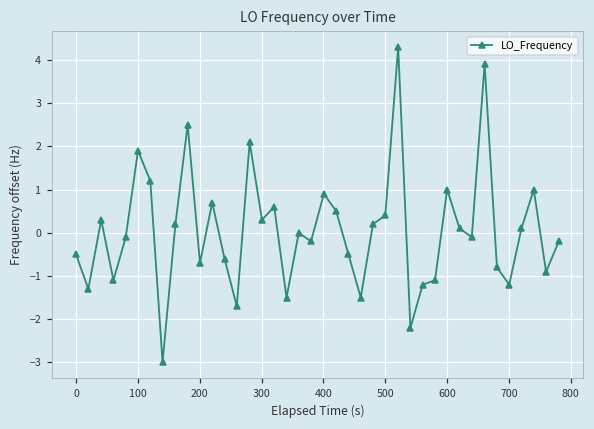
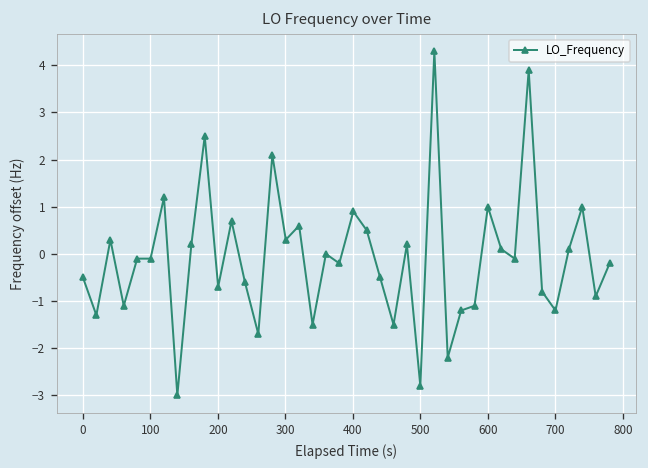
100: 1.9 -> -0.1
500: 0.4 -> -2.8
